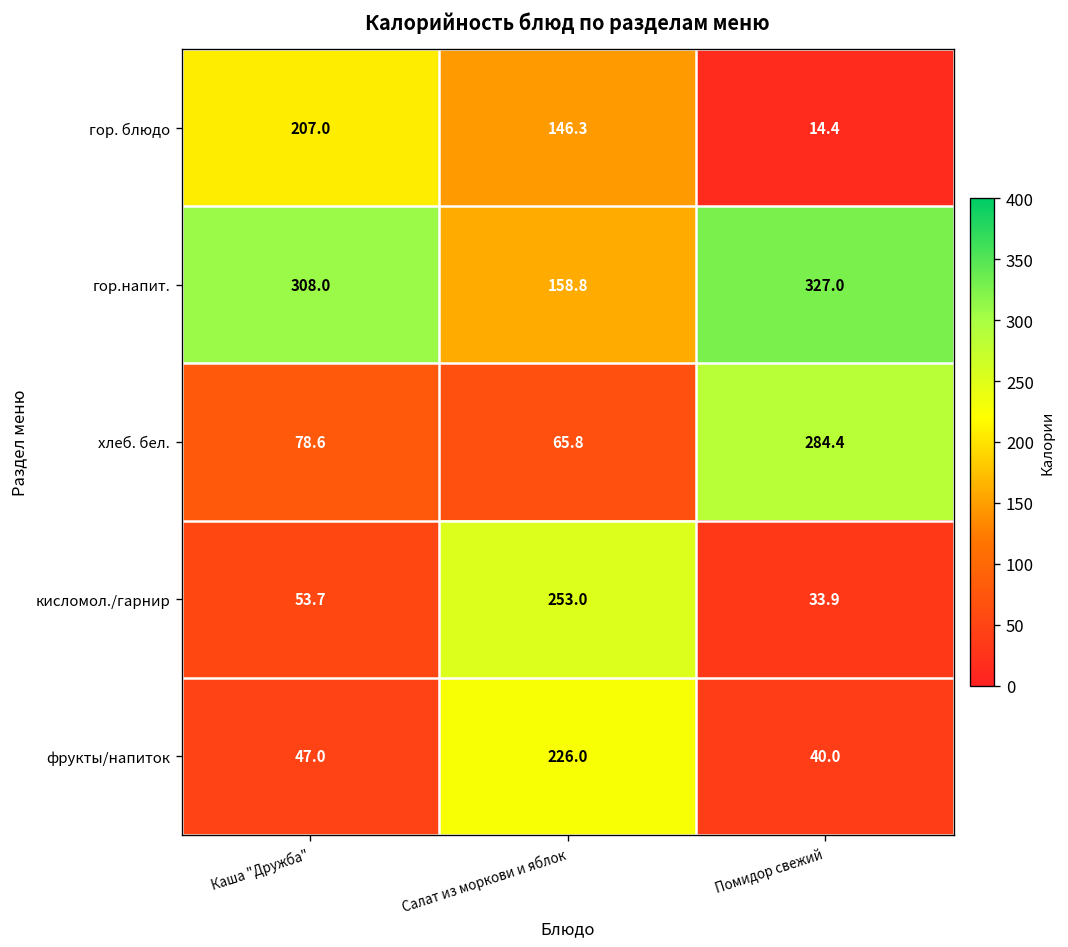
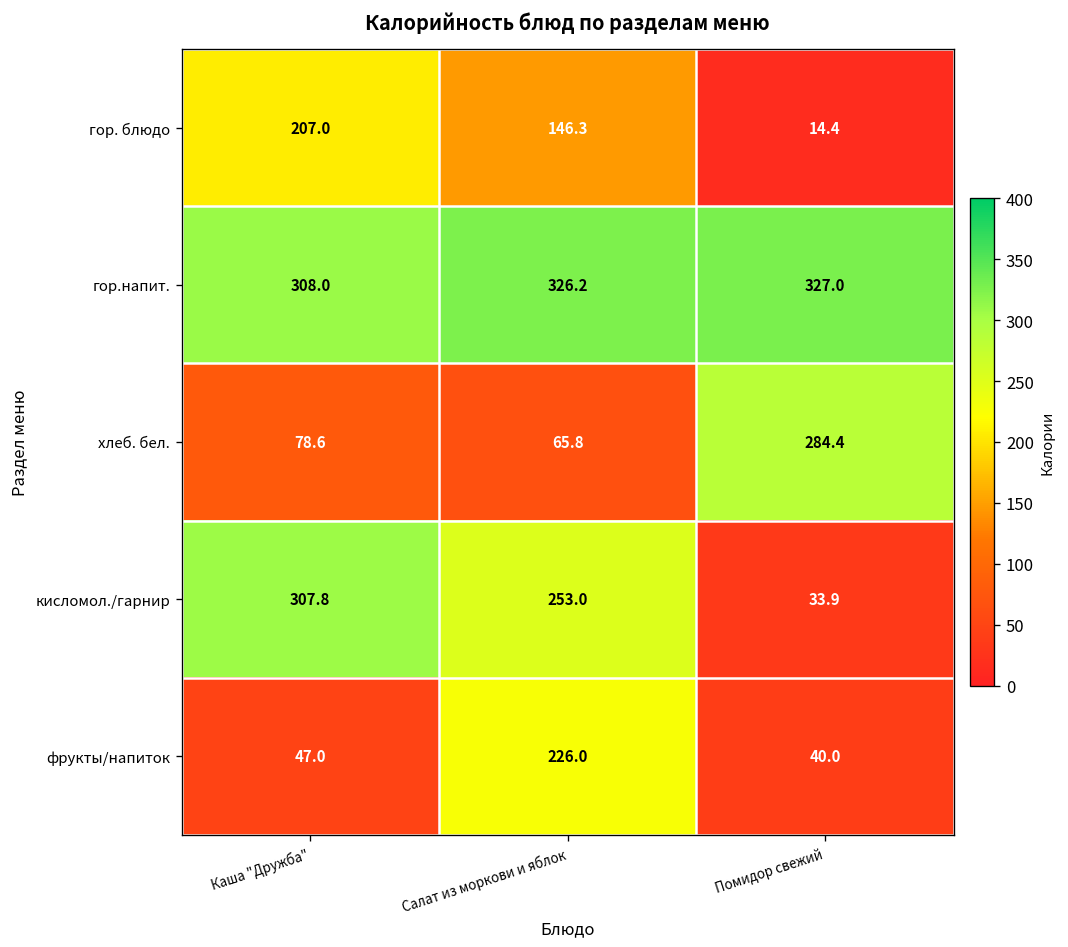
гор.напит., Салат из моркови и яблок: 158.8 -> 326.2
кисломол./гарнир, Каша "Дружба": 53.7 -> 307.8
